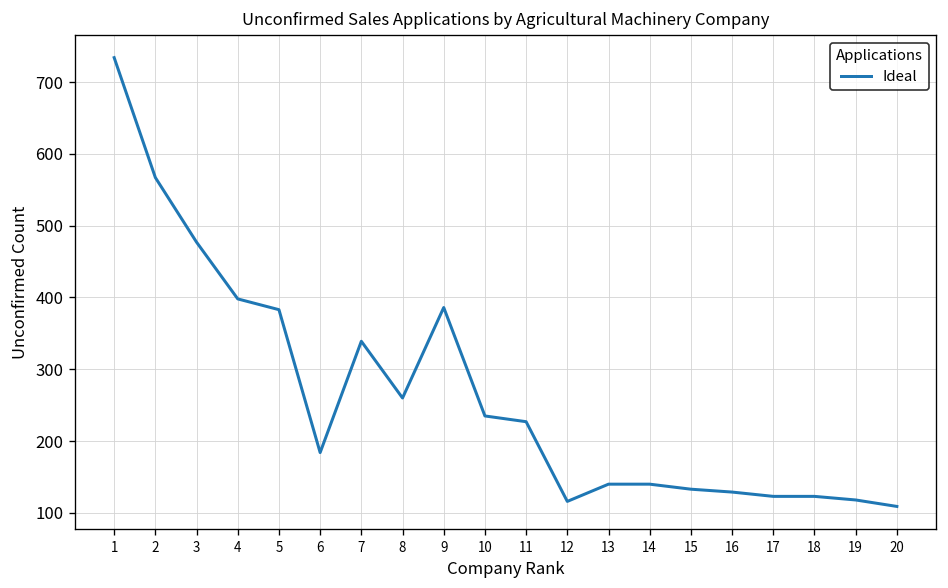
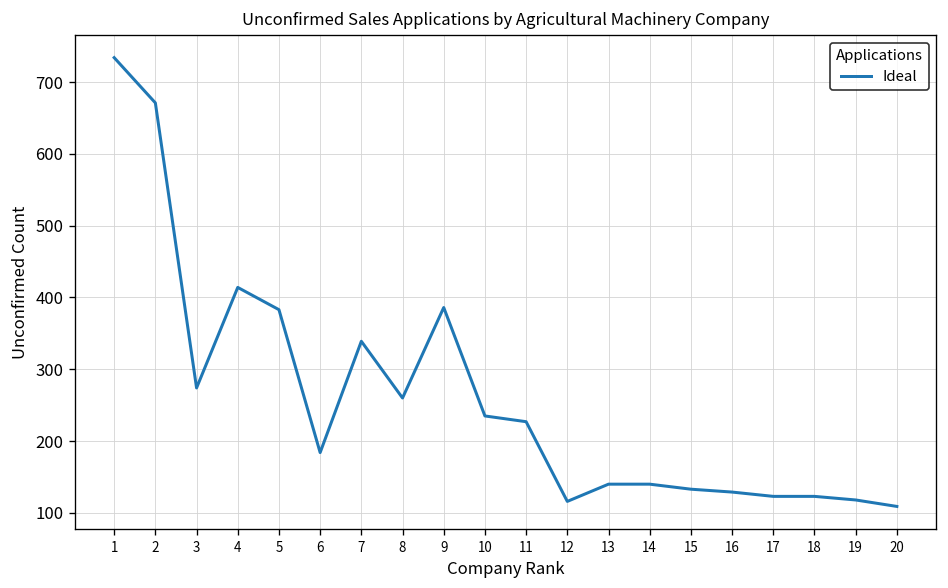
2: 570 -> 670
3: 480 -> 270
4: 400 -> 410
